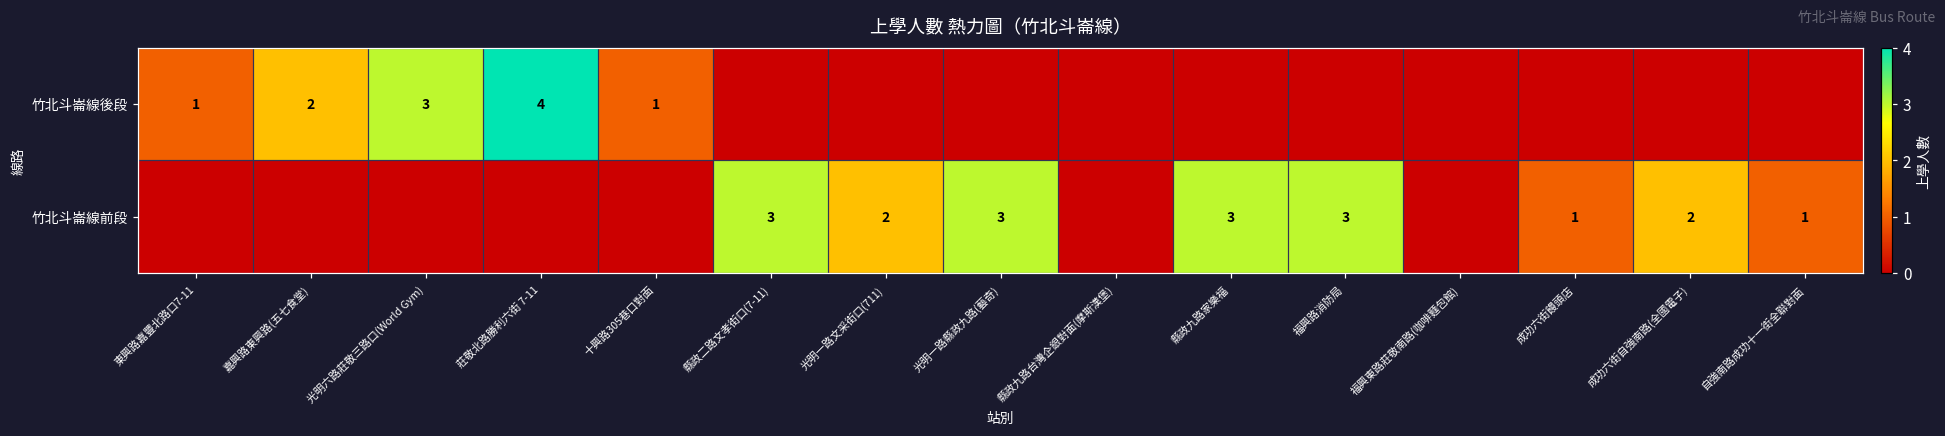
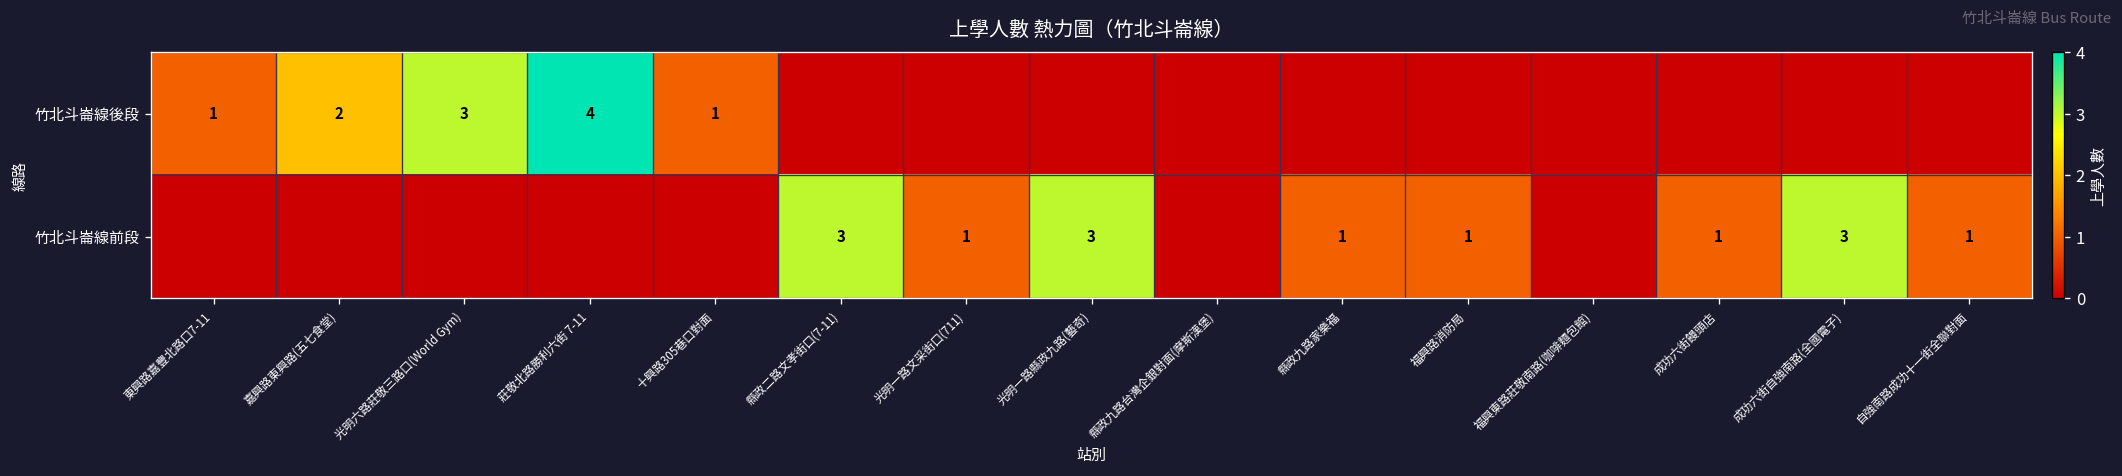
竹北斗崙線前段, 光明一路文采街口(711): 2 -> 1
竹北斗崙線前段, 縣政九路家樂福: 3 -> 1
竹北斗崙線前段, 福興路消防局: 3 -> 1
竹北斗崙線前段, 成功六街自強南路(全國電子): 2 -> 3
